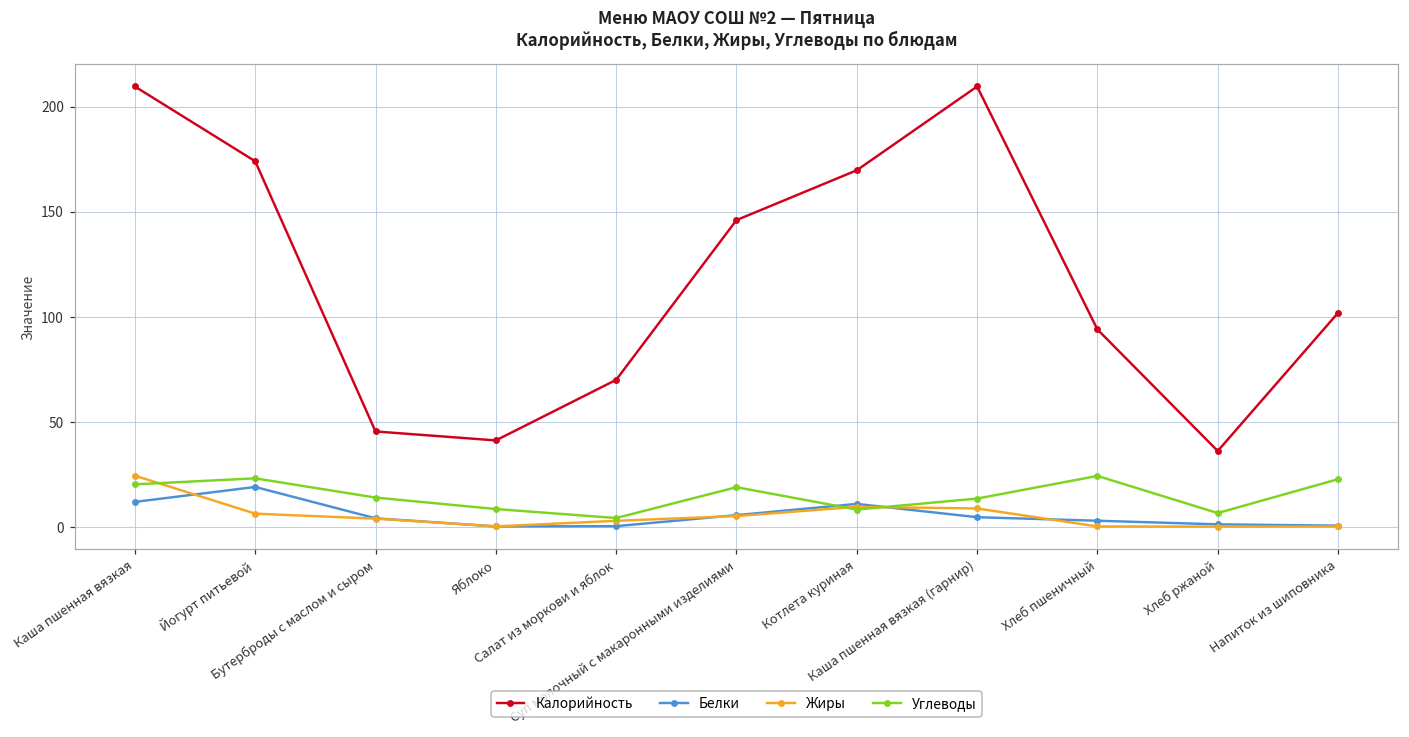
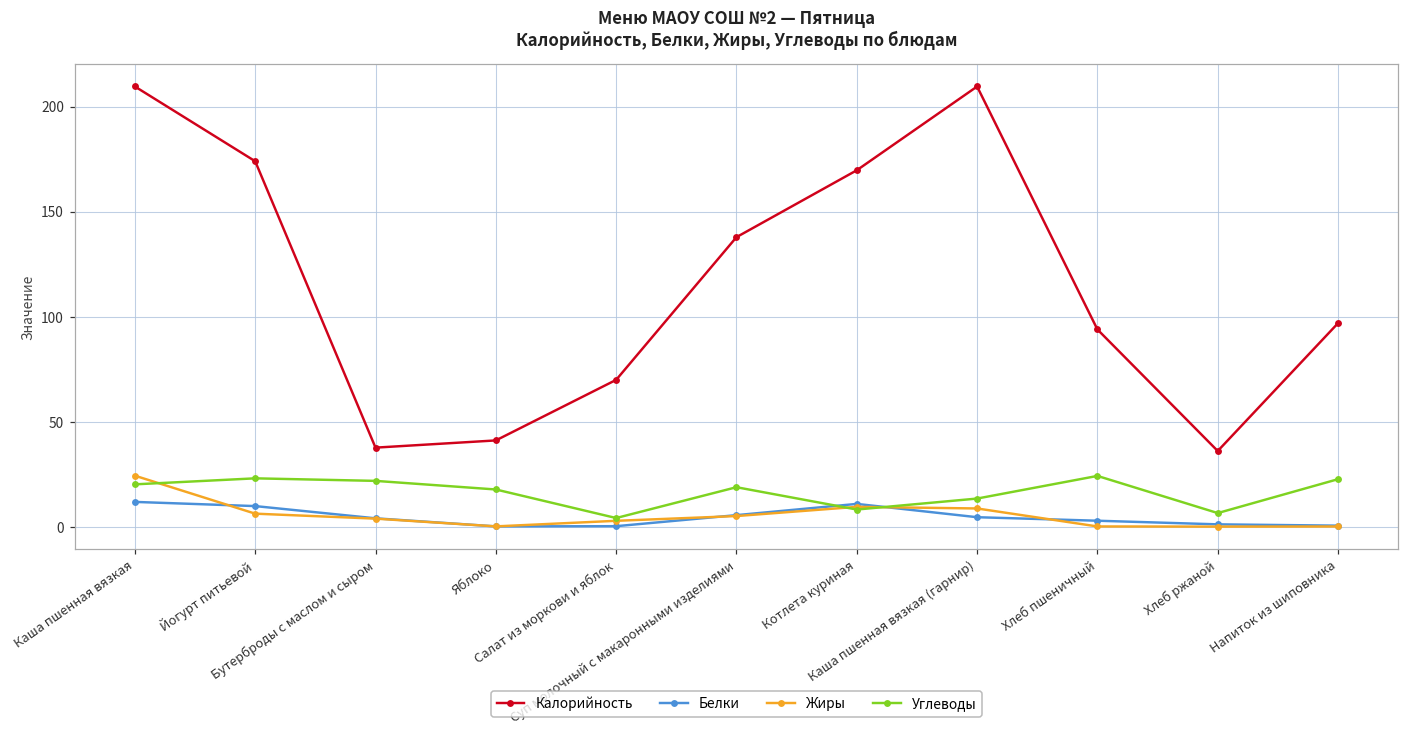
Белки, Йогурт питьевой: 19 -> 10
Калорийность, Бутерброды с маслом и сыром: 46 -> 38
Углеводы, Бутерброды с маслом и сыром: 14 -> 22
Углеводы, Яблоко: 9 -> 18
Калорийность, Суп молочный с макаронными изделиями: 146 -> 138
Калорийность, Напиток из шиповника: 102 -> 97
